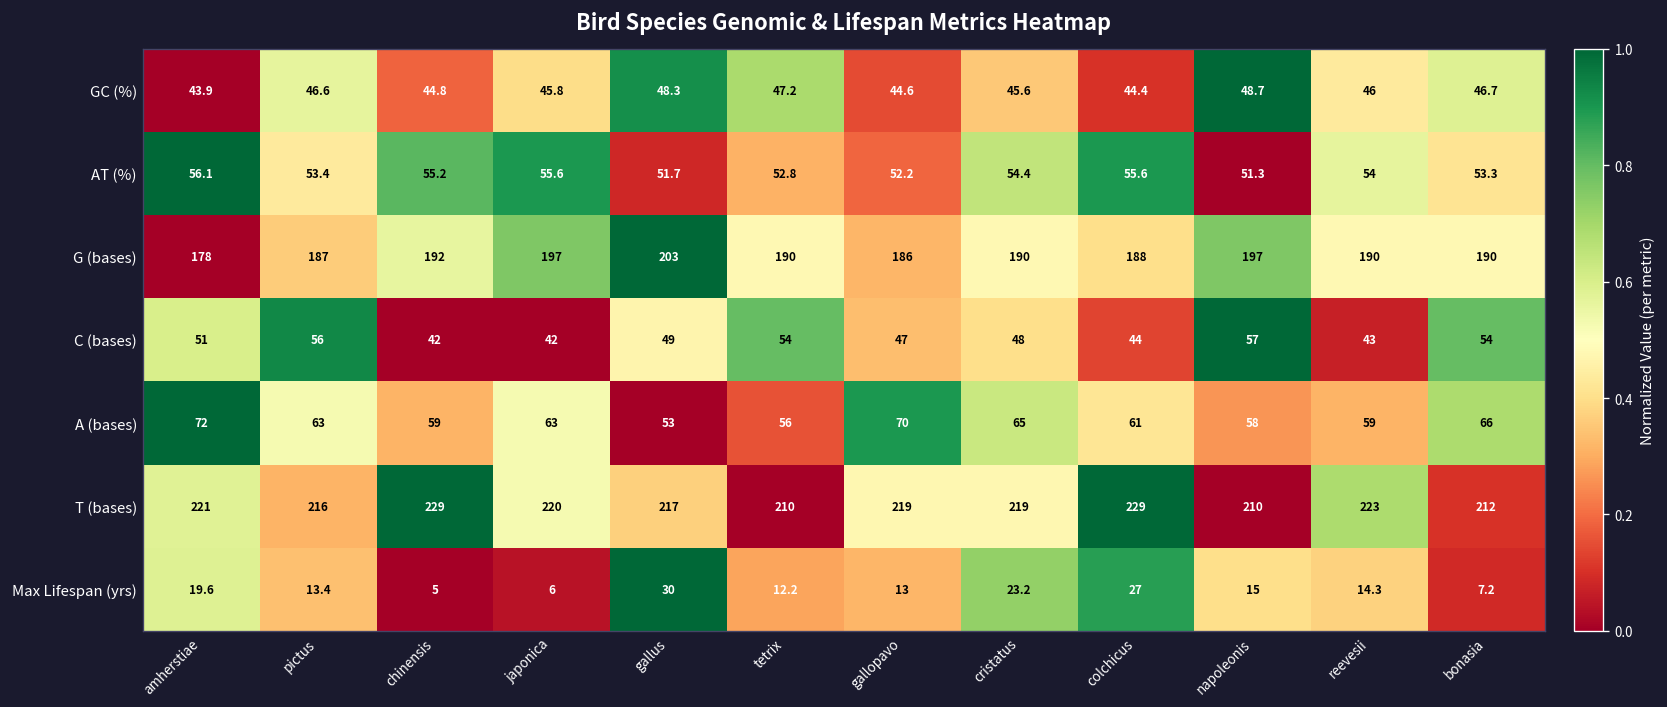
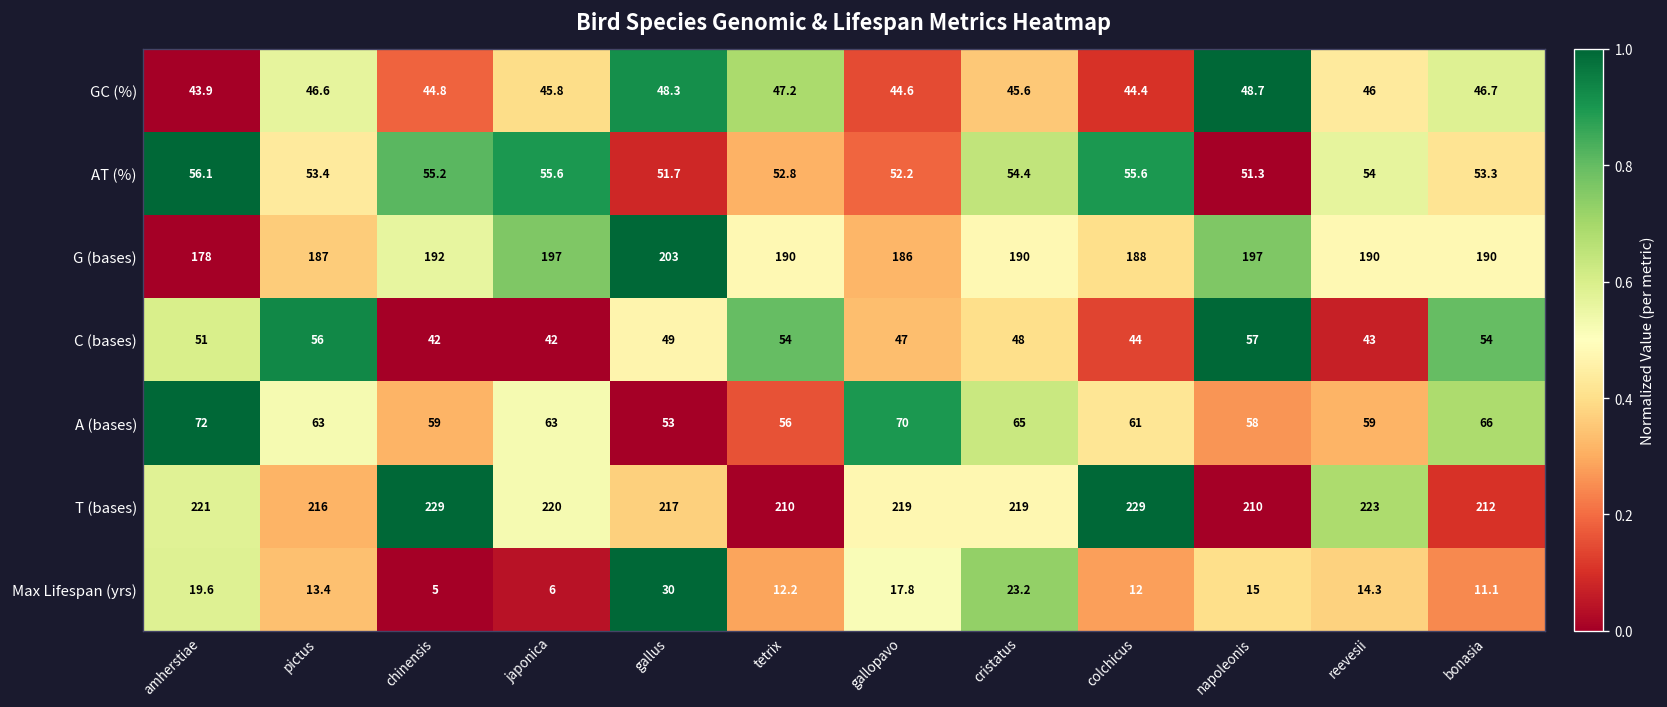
Max Lifespan (yrs), gallopavo: 13 -> 17.8
Max Lifespan (yrs), colchicus: 27 -> 12
Max Lifespan (yrs), bonasia: 7.2 -> 11.1
